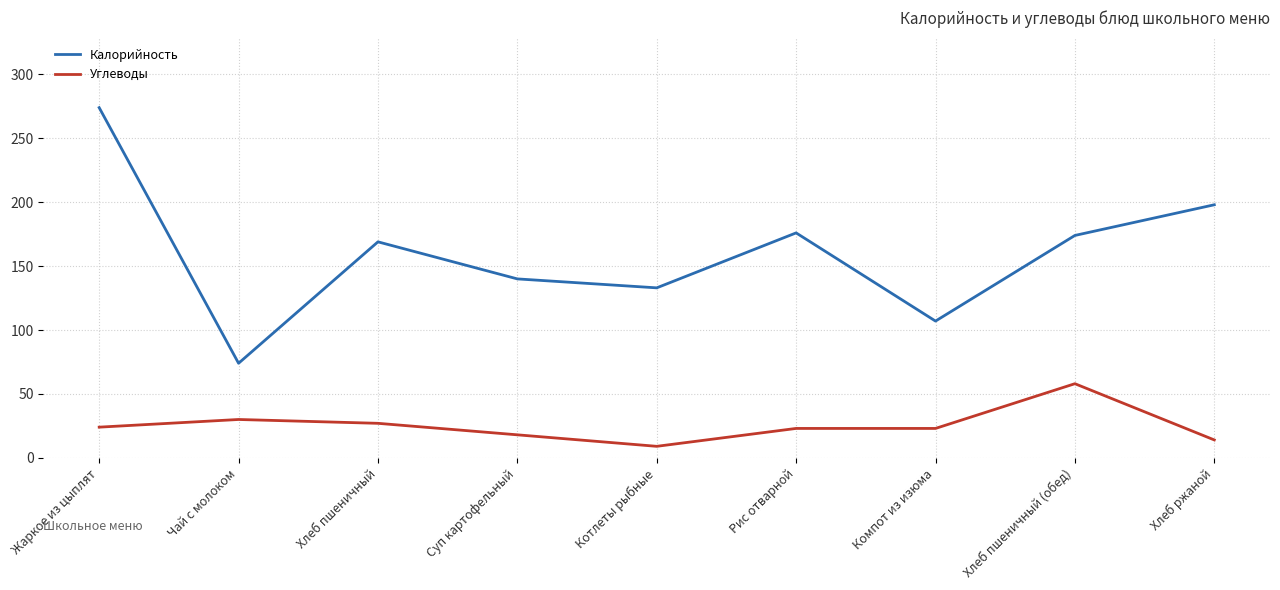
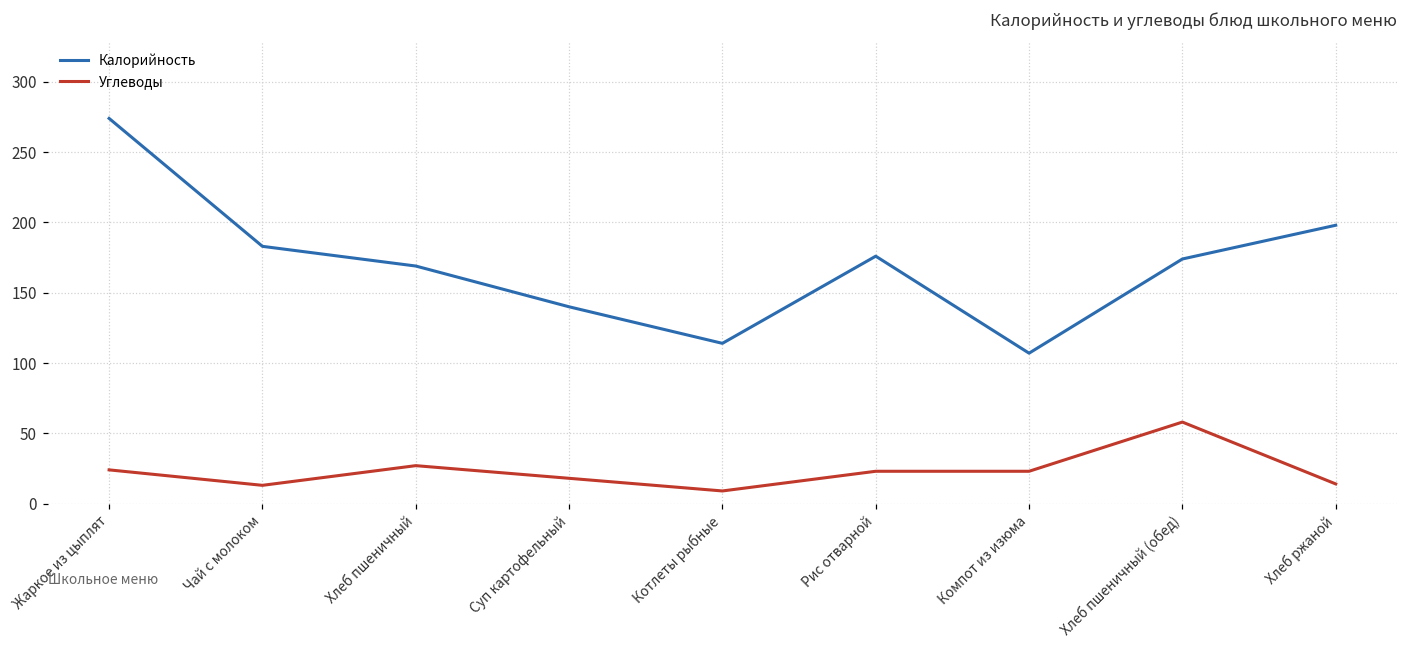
Калорийность, Чай с молоком: 74 -> 183
Углеводы, Чай с молоком: 30 -> 13
Калорийность, Котлеты рыбные: 133 -> 114
